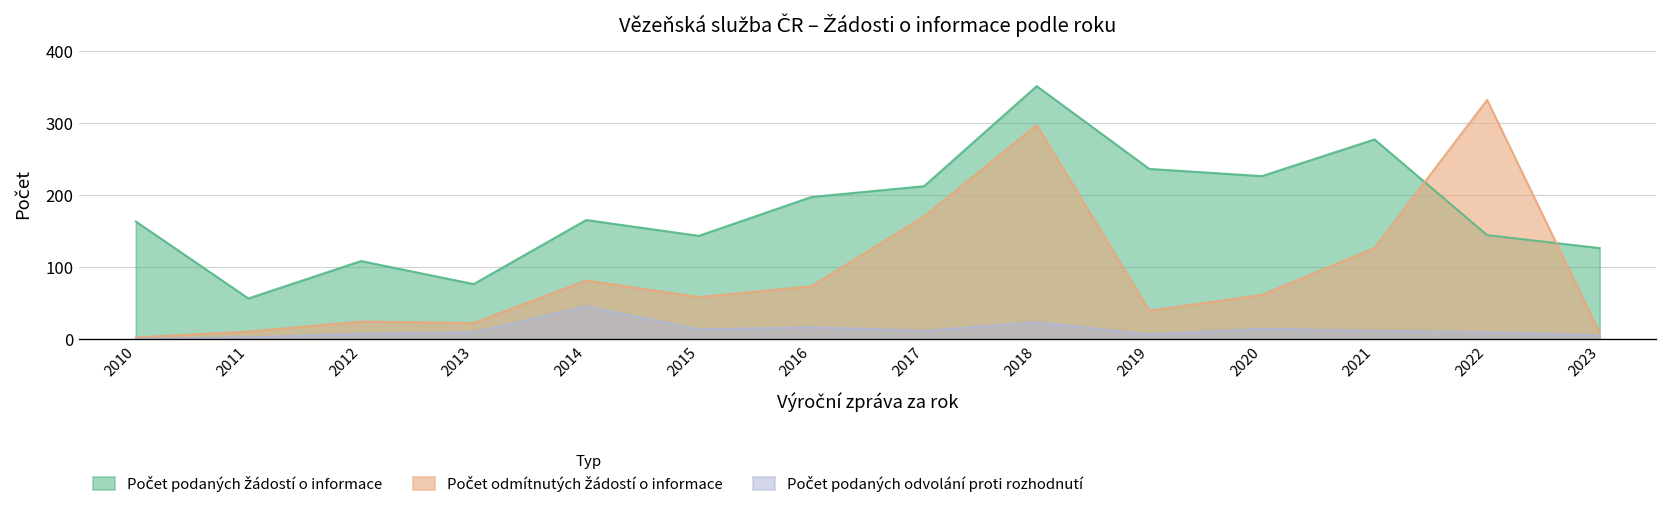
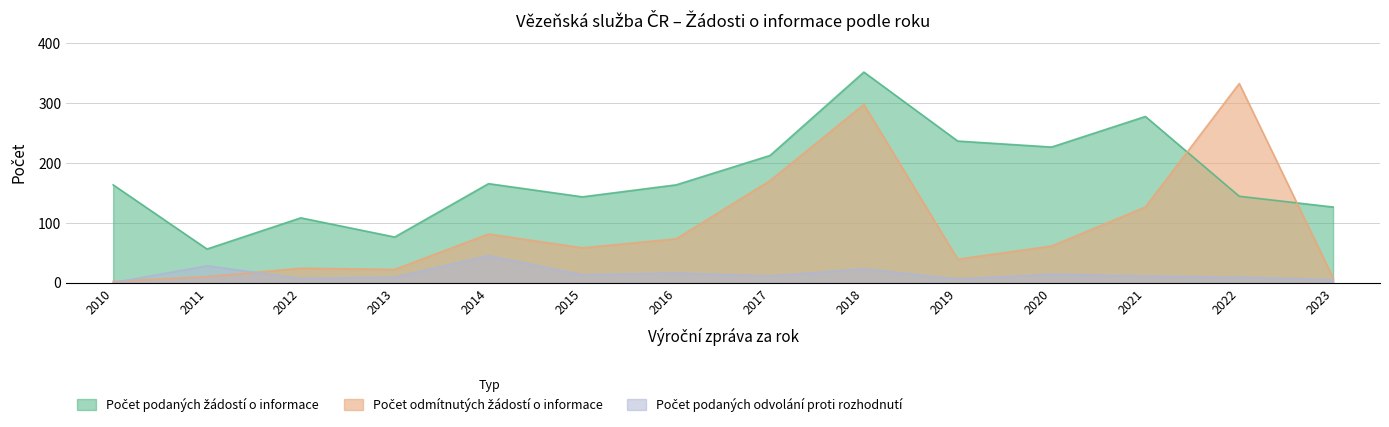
Počet podaných odvolání proti rozhodnutí, 2011: 0 -> 30
Počet podaných žádostí o informace, 2016: 200 -> 160
